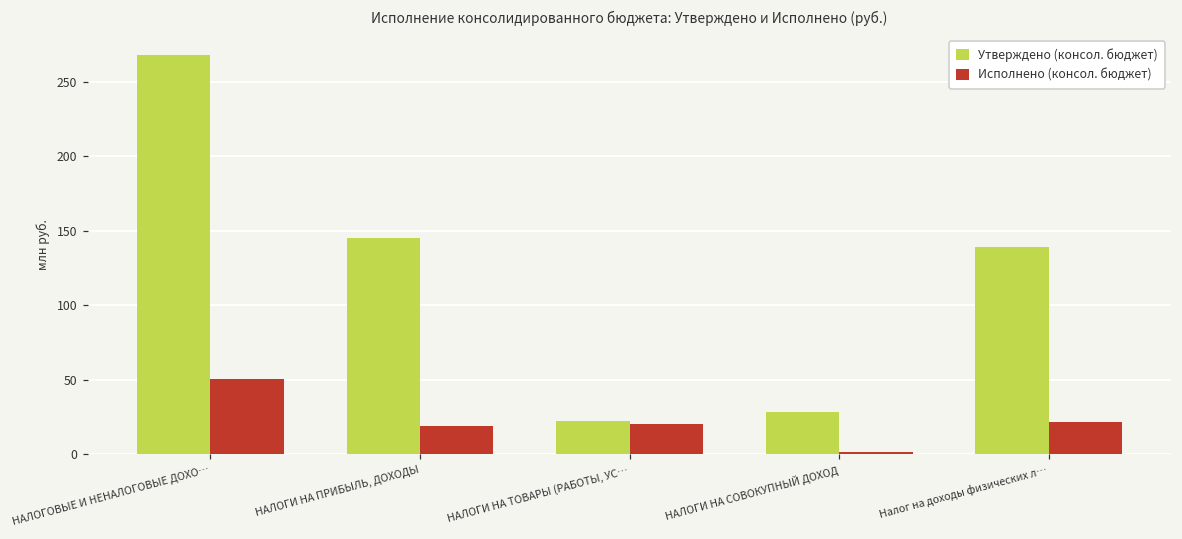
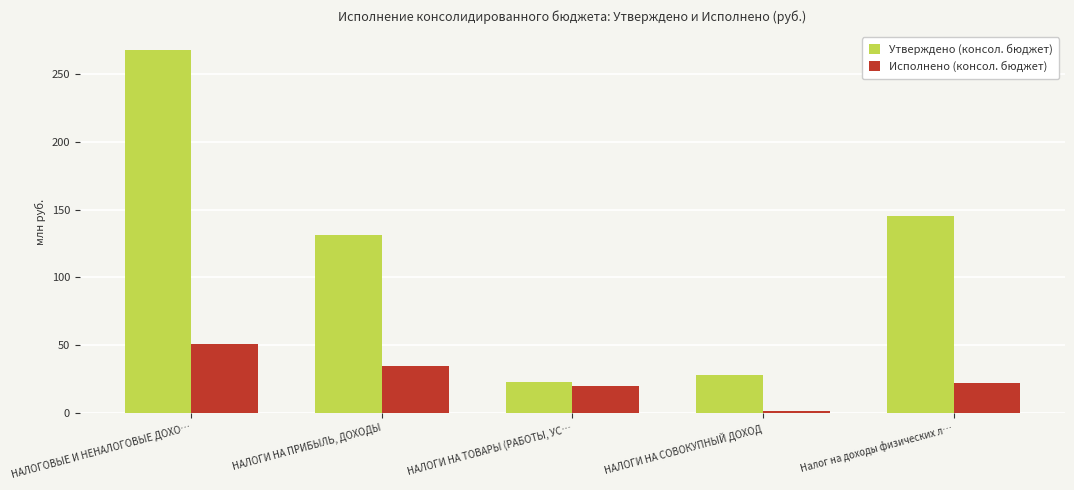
Утверждено (консол. бюджет), НАЛОГИ НА ПРИБЫЛЬ, ДОХОДЫ: 145 -> 131
Исполнено (консол. бюджет), НАЛОГИ НА ПРИБЫЛЬ, ДОХОДЫ: 19 -> 35
Утверждено (консол. бюджет), Налог на доходы физических л…: 139 -> 145
